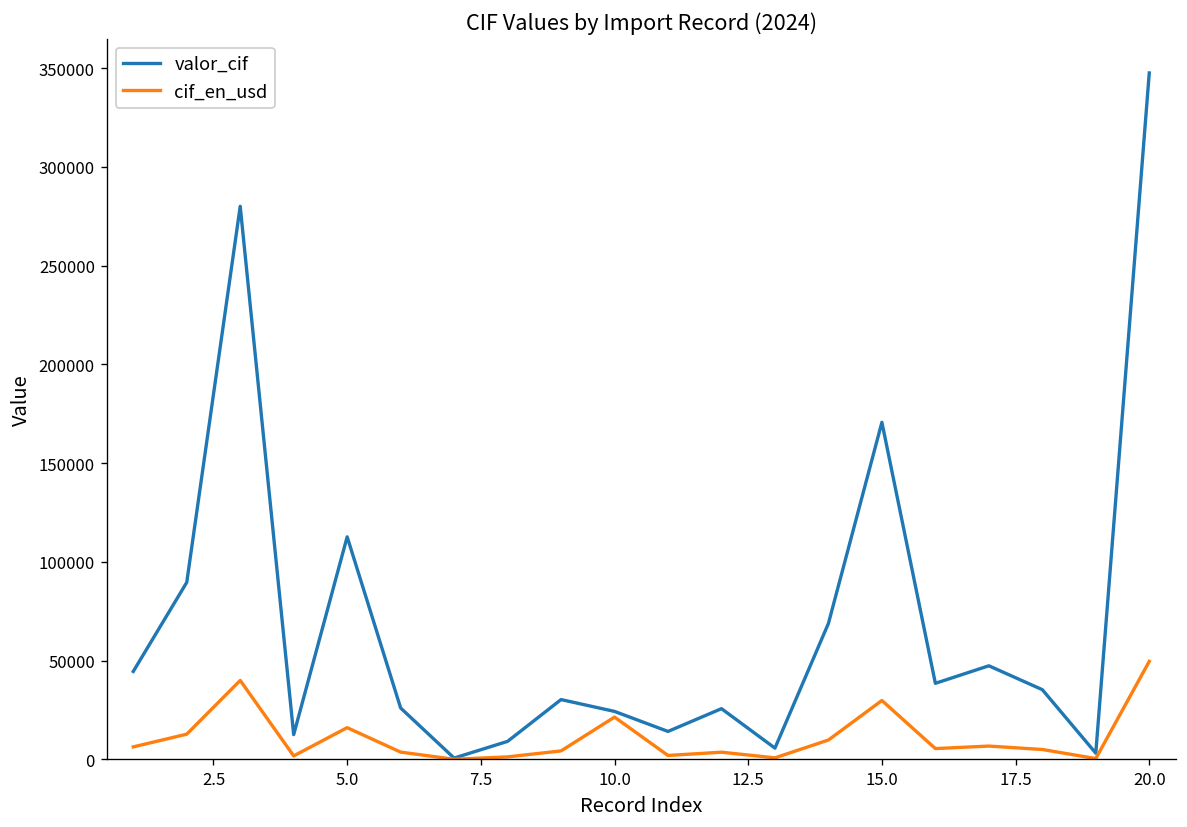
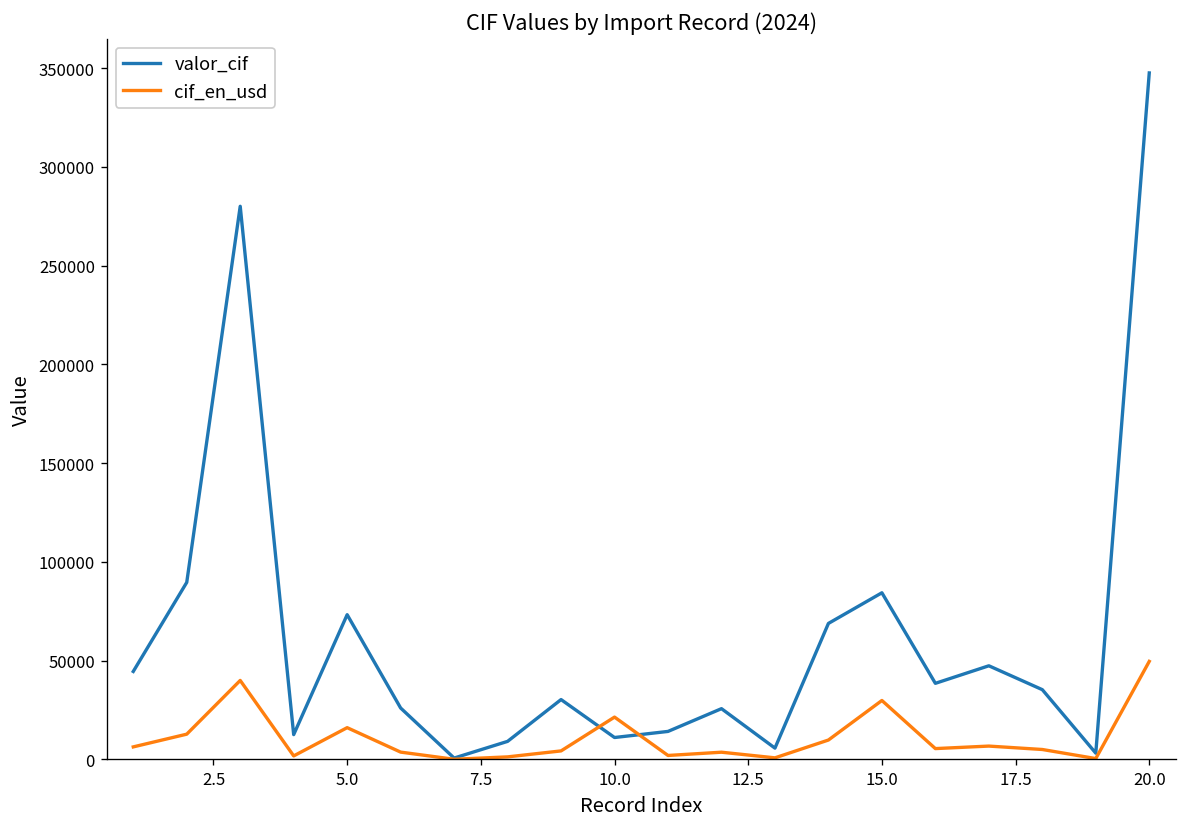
valor_cif, 5.0: 113000 -> 73000
valor_cif, 10.0: 24000 -> 11000
valor_cif, 15.0: 171000 -> 84000
